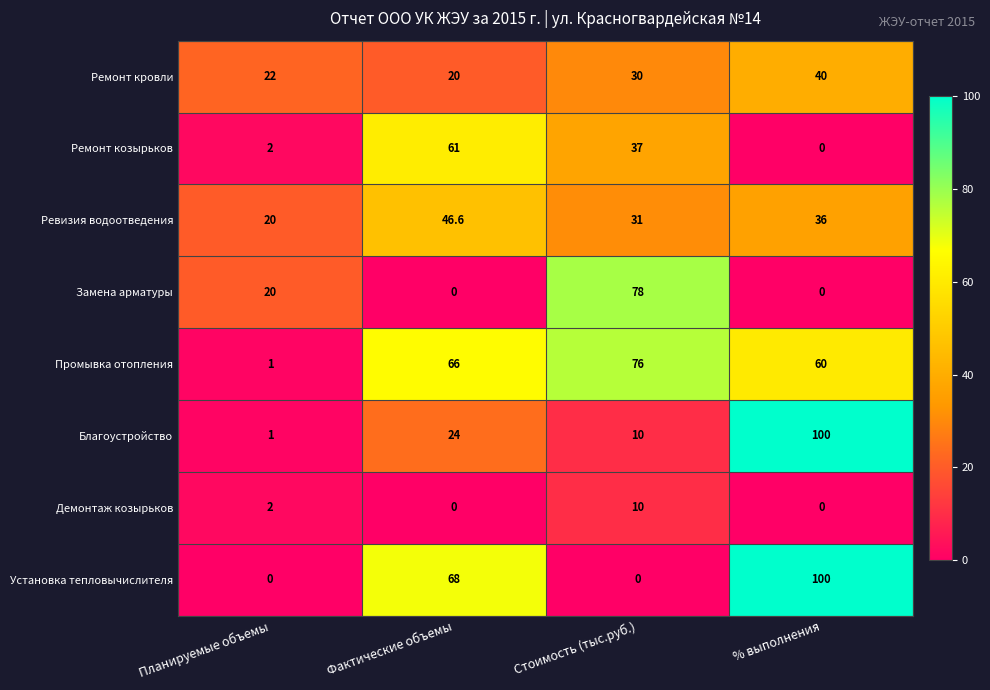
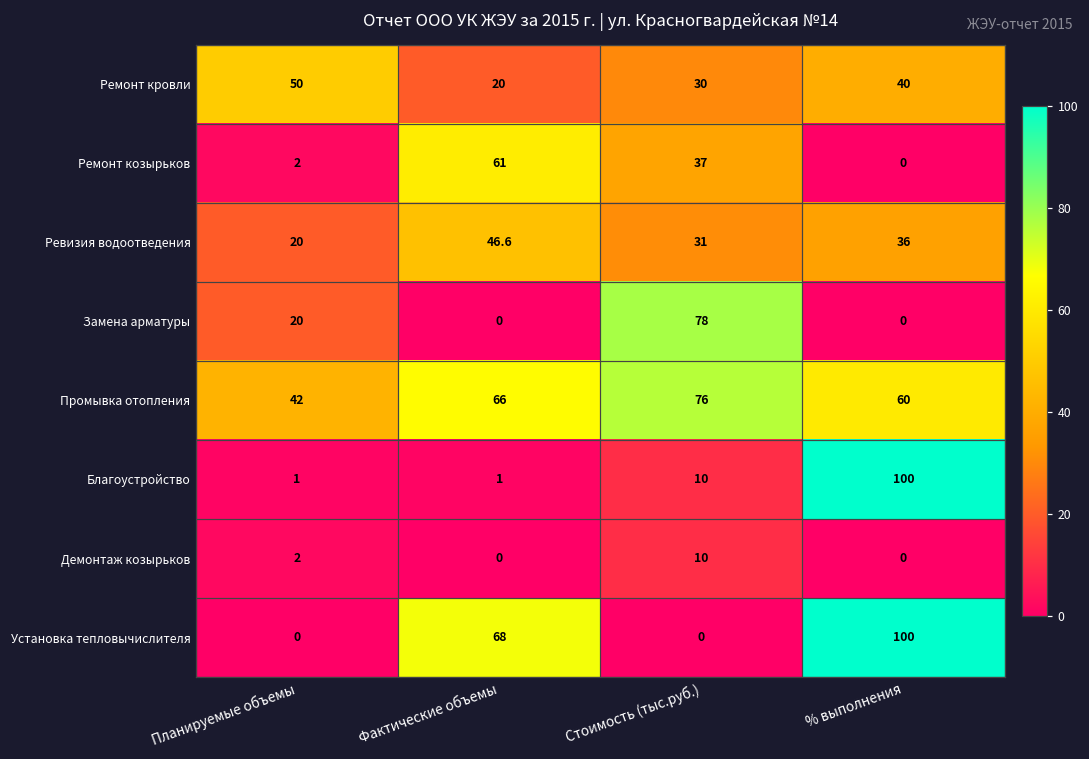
Ремонт кровли, Планируемые объемы: 22 -> 50
Промывка отопления, Планируемые объемы: 1 -> 42
Благоустройство, Фактические объемы: 24 -> 1
